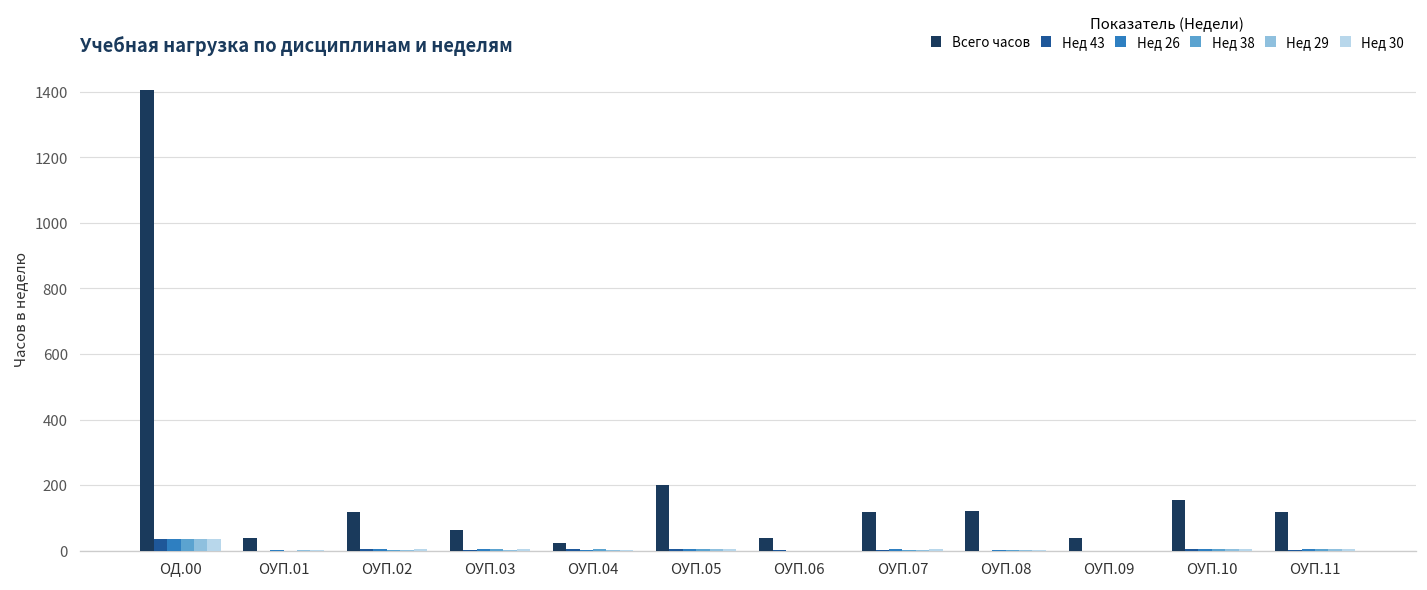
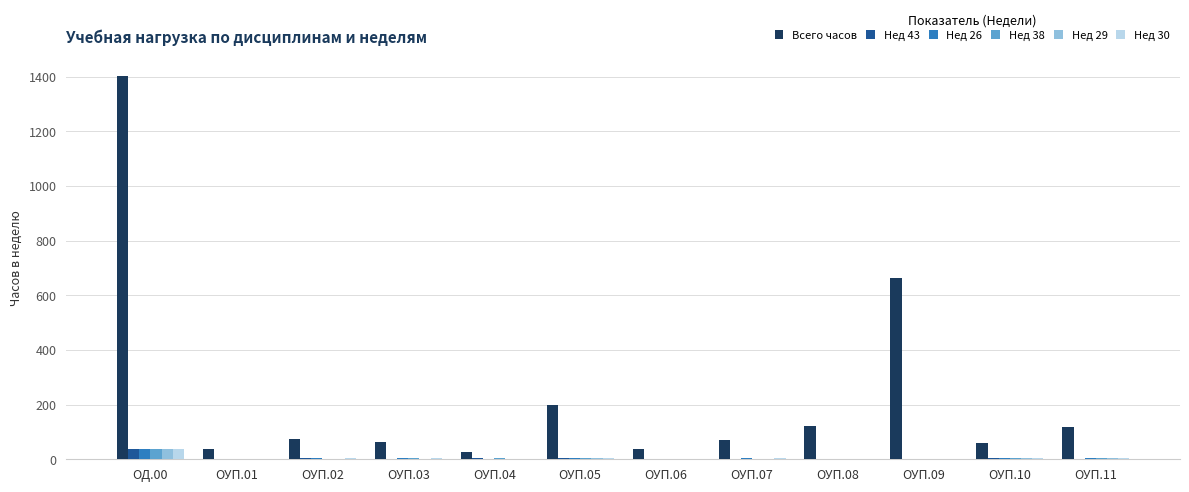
Всего часов, ОУП.02: 120 -> 70
Всего часов, ОУП.07: 120 -> 70
Всего часов, ОУП.09: 40 -> 670
Всего часов, ОУП.10: 160 -> 60
